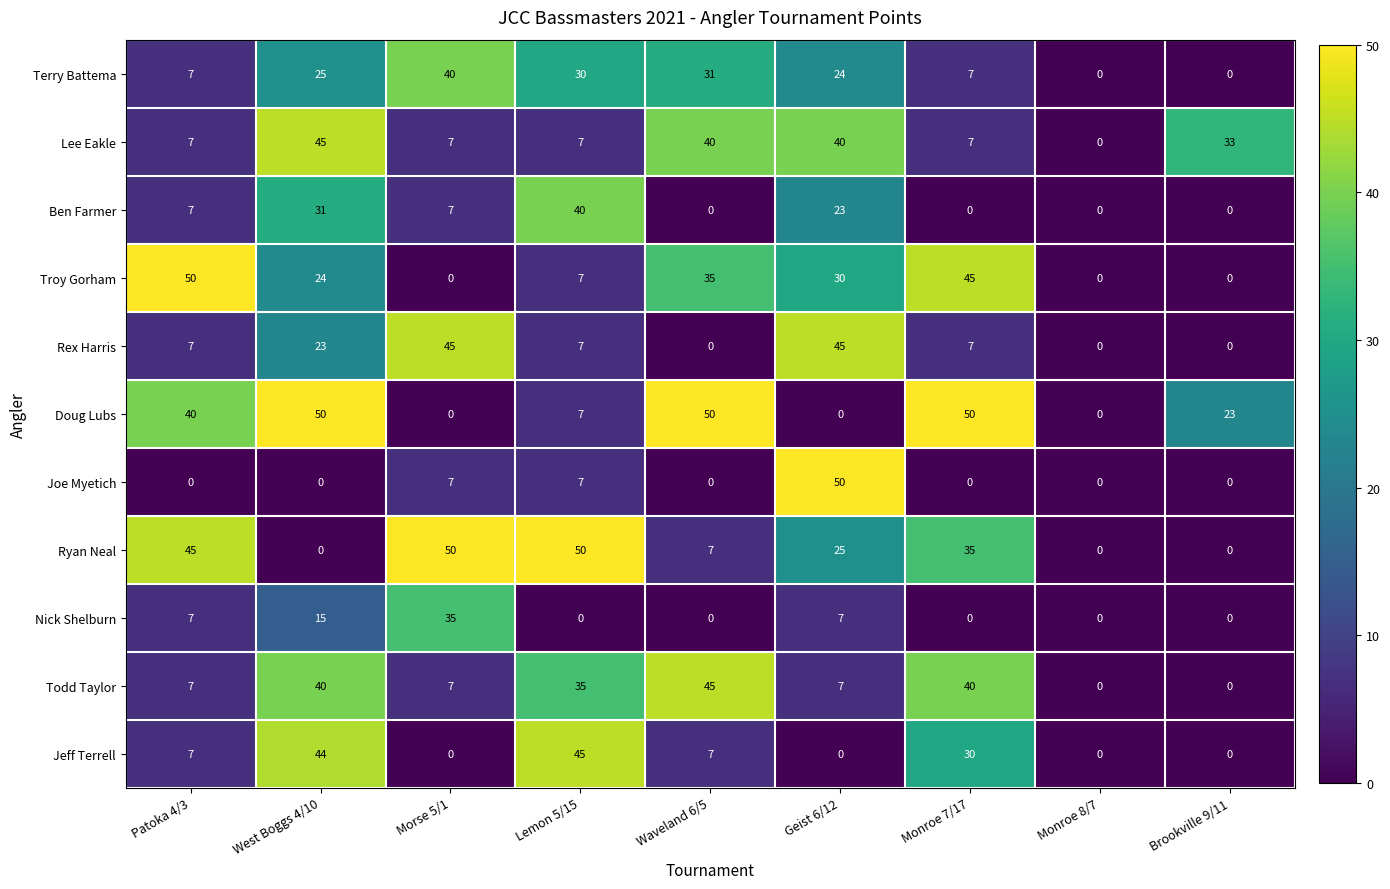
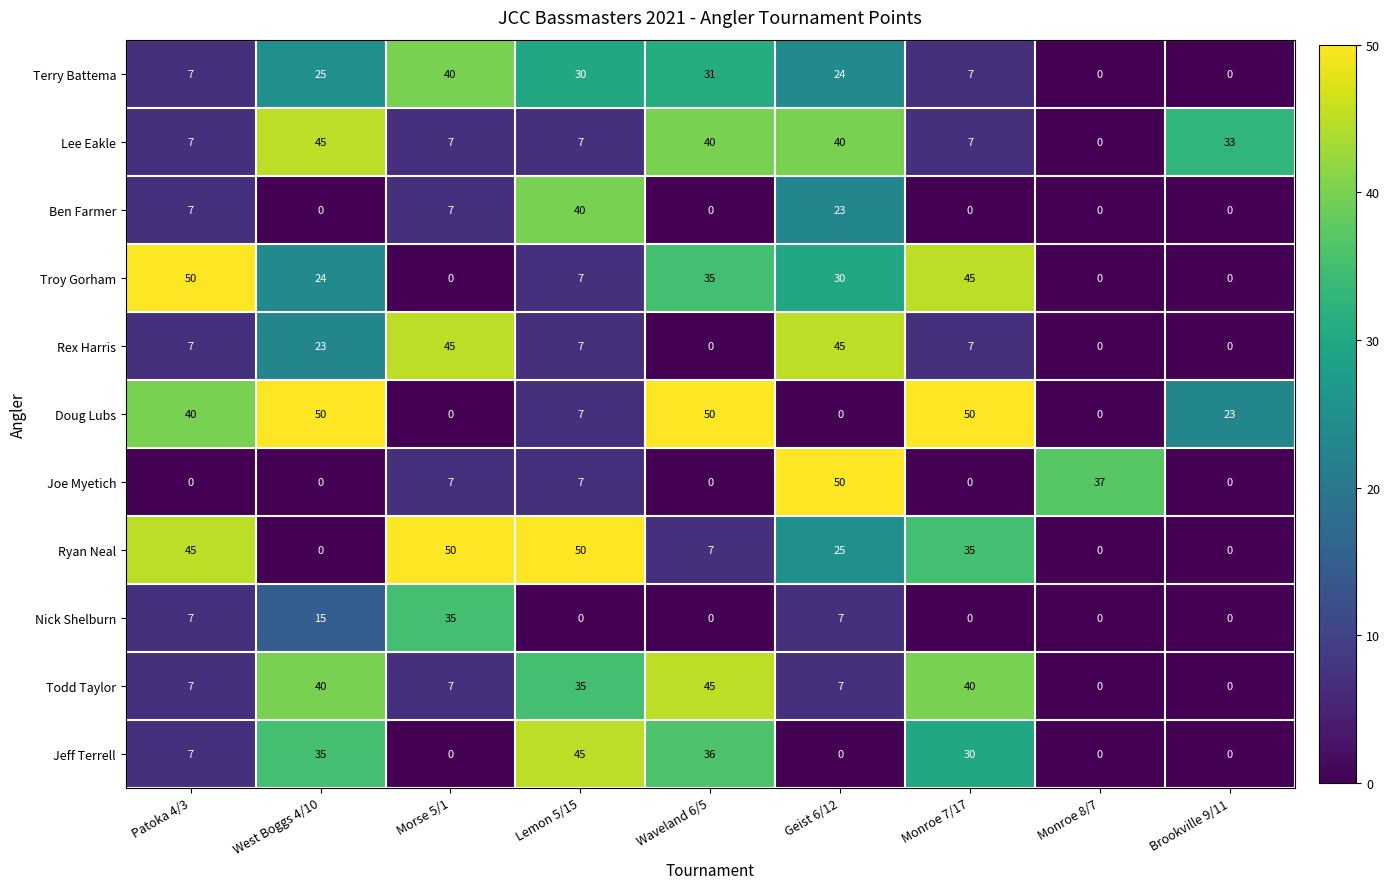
Ben Farmer, West Boggs 4/10: 31 -> 0
Joe Myetich, Monroe 8/7: 0 -> 37
Jeff Terrell, West Boggs 4/10: 44 -> 35
Jeff Terrell, Waveland 6/5: 7 -> 36
